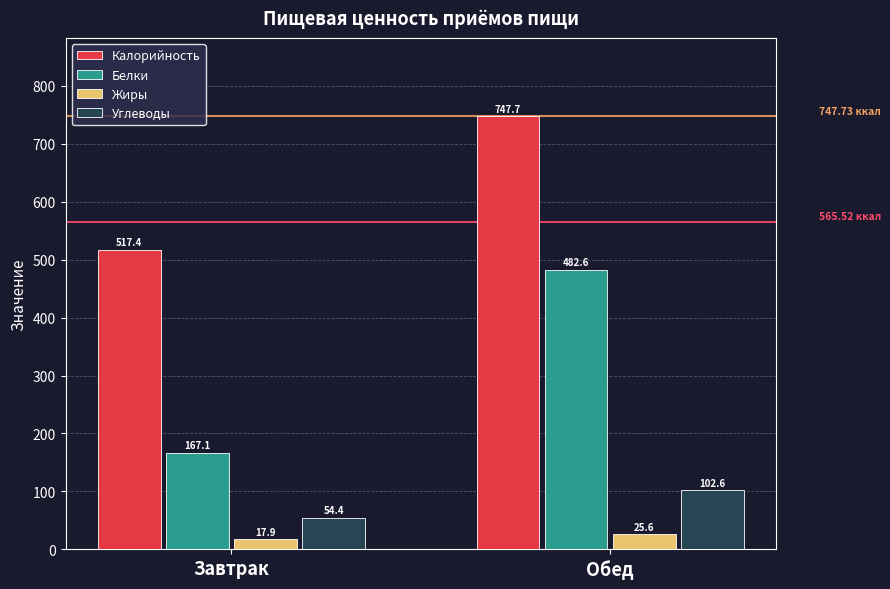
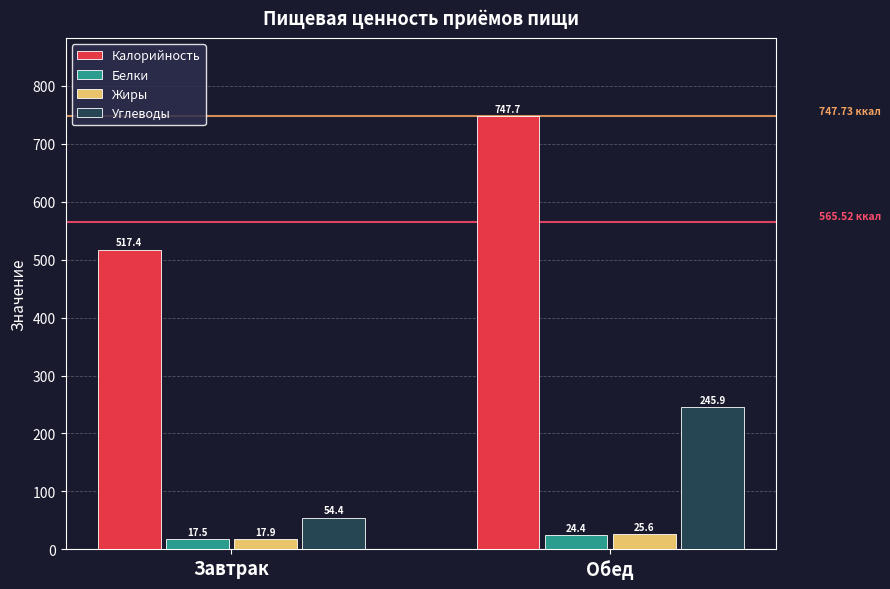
Белки, Завтрак: 167.1 -> 17.5
Белки, Обед: 482.6 -> 24.4
Углеводы, Обед: 102.6 -> 245.9
